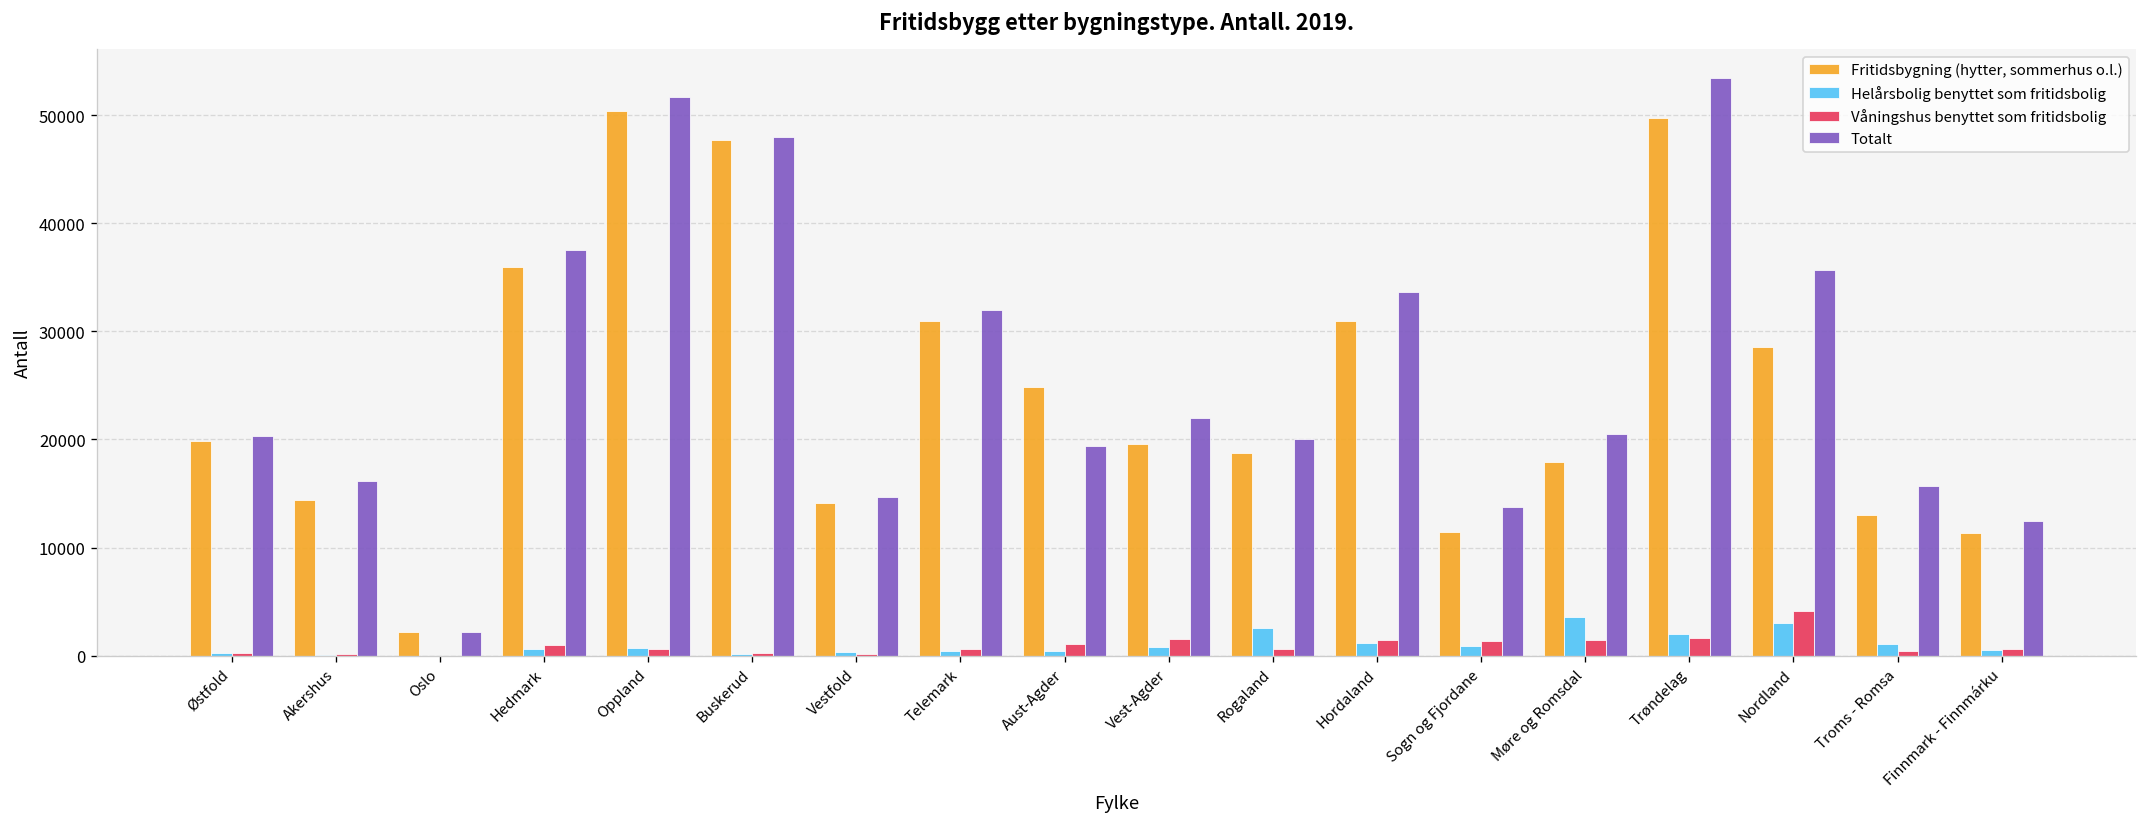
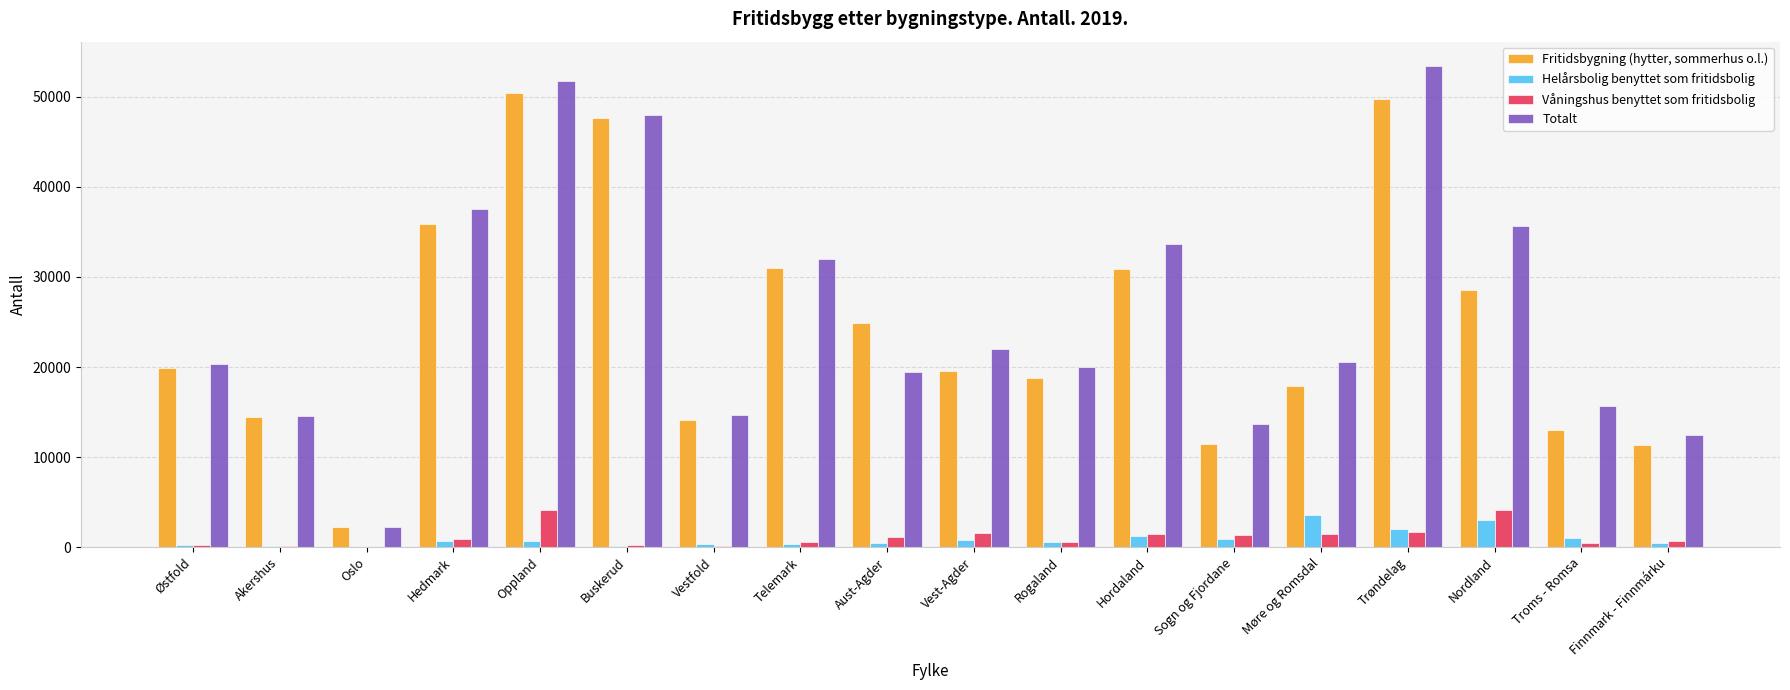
Totalt, Akershus: 16000 -> 15000
Våningshus benyttet som fritidsbolig, Oppland: 1000 -> 4000
Helårsbolig benyttet som fritidsbolig, Rogaland: 3000 -> 1000
